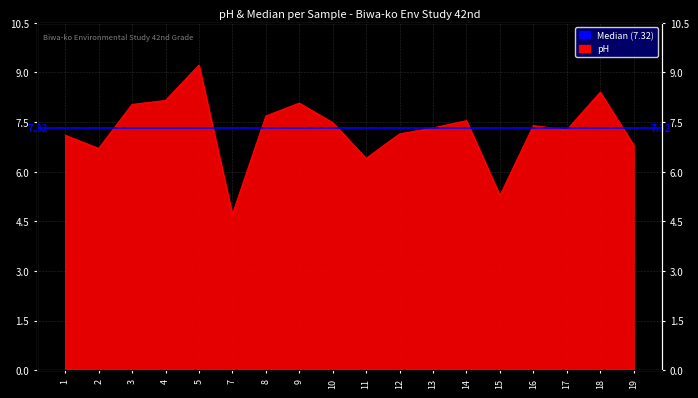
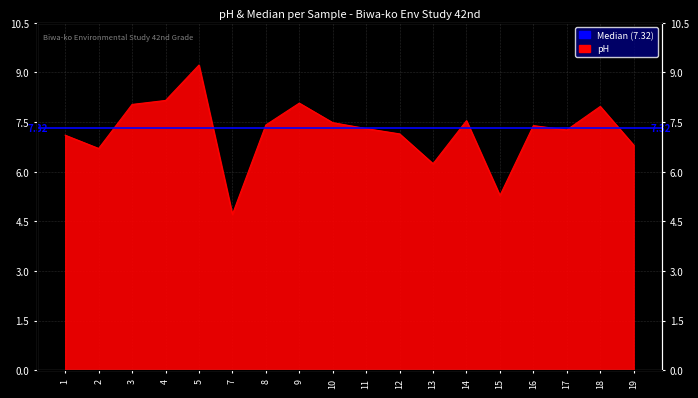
8: 7.7 -> 7.4
11: 6.4 -> 7.3
13: 7.3 -> 6.2
18: 8.4 -> 8.0
